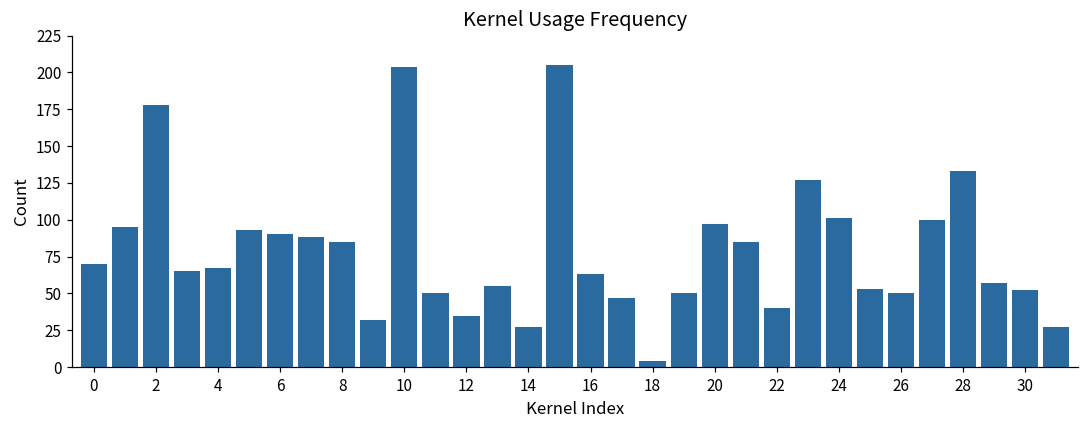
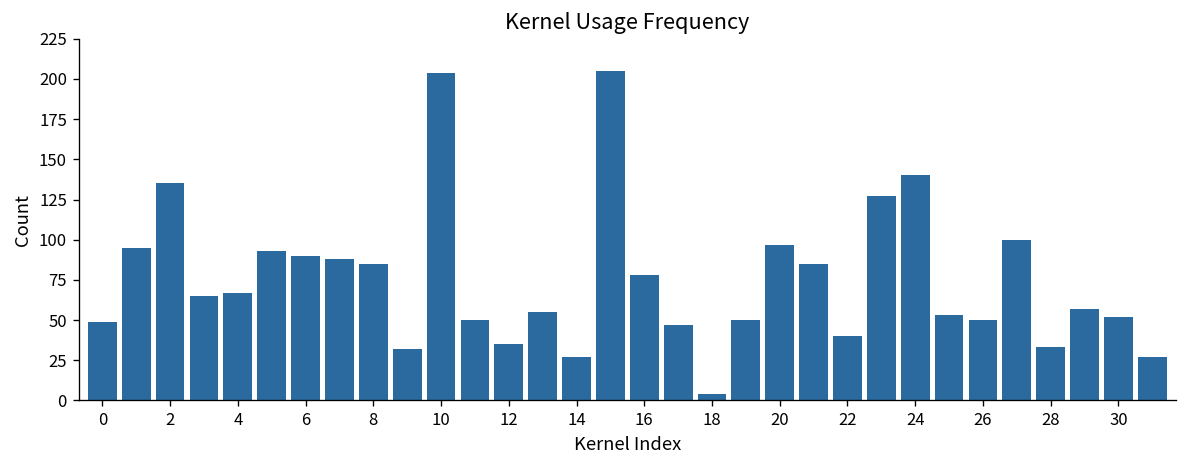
0: 70 -> 49
2: 178 -> 135
16: 63 -> 78
24: 101 -> 140
28: 133 -> 33
